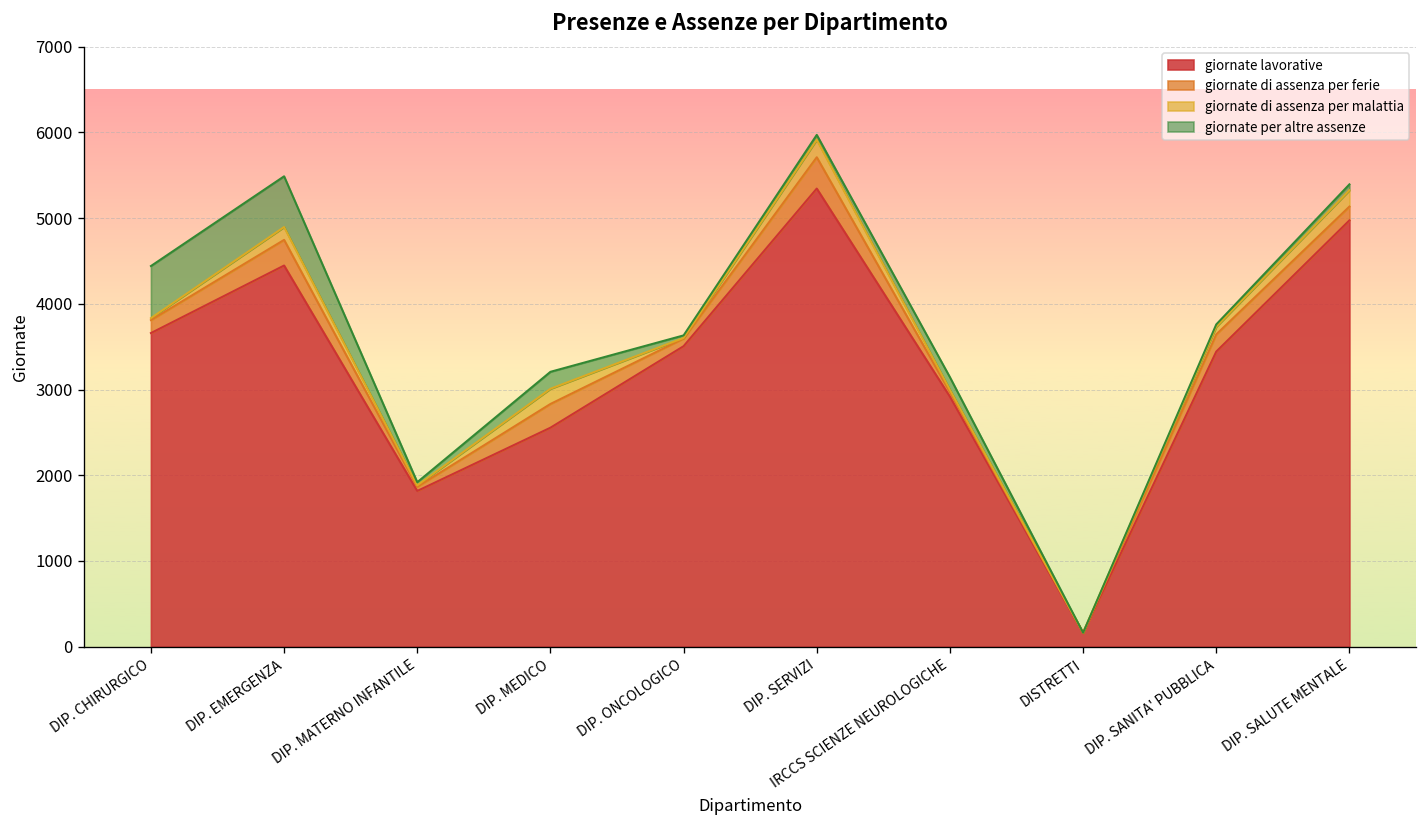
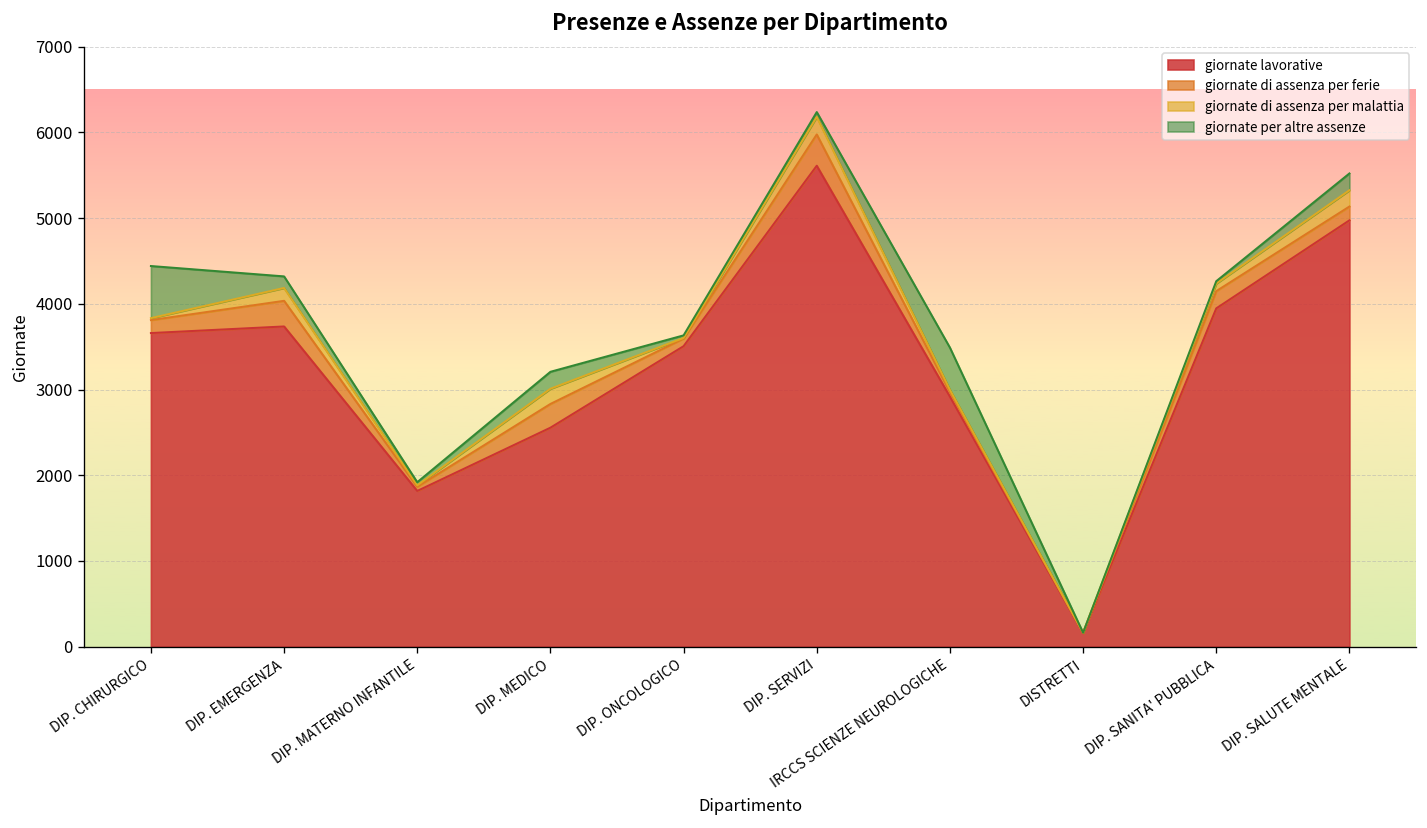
giornate lavorative, DIP. EMERGENZA: 4400 -> 3700
giornate per altre assenze, DIP. EMERGENZA: 600 -> 100
giornate lavorative, DIP. SERVIZI: 5300 -> 5600
giornate per altre assenze, IRCCS SCIENZE NEUROLOGICHE: 100 -> 500
giornate lavorative, DIP. SANITA' PUBBLICA: 3400 -> 3900
giornate per altre assenze, DIP. SALUTE MENTALE: 100 -> 200
